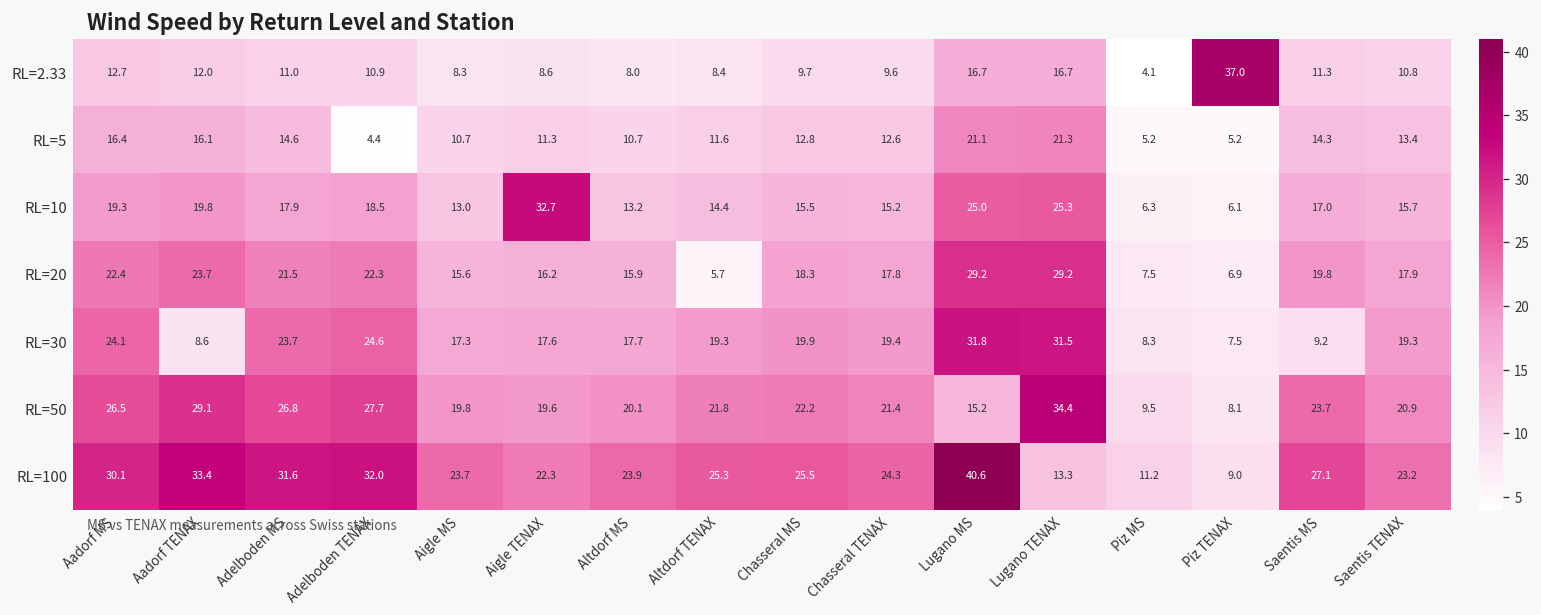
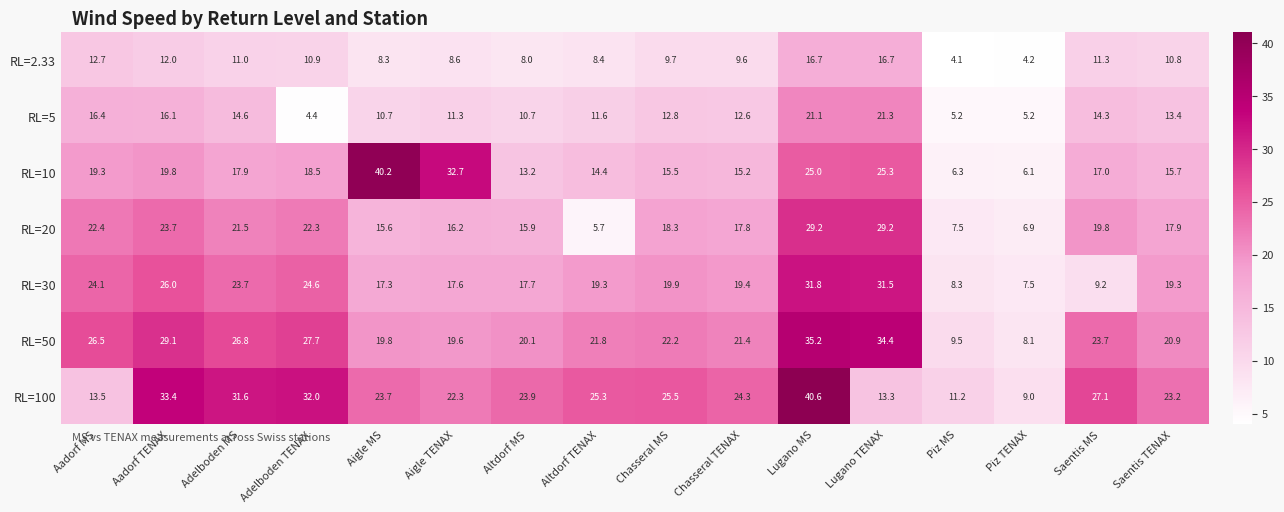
RL=2.33, Piz TENAX: 37.0 -> 4.2
RL=10, Aigle MS: 13.0 -> 40.2
RL=30, Aadorf TENAX: 8.6 -> 26.0
RL=50, Lugano MS: 15.2 -> 35.2
RL=100, Aadorf MS: 30.1 -> 13.5
